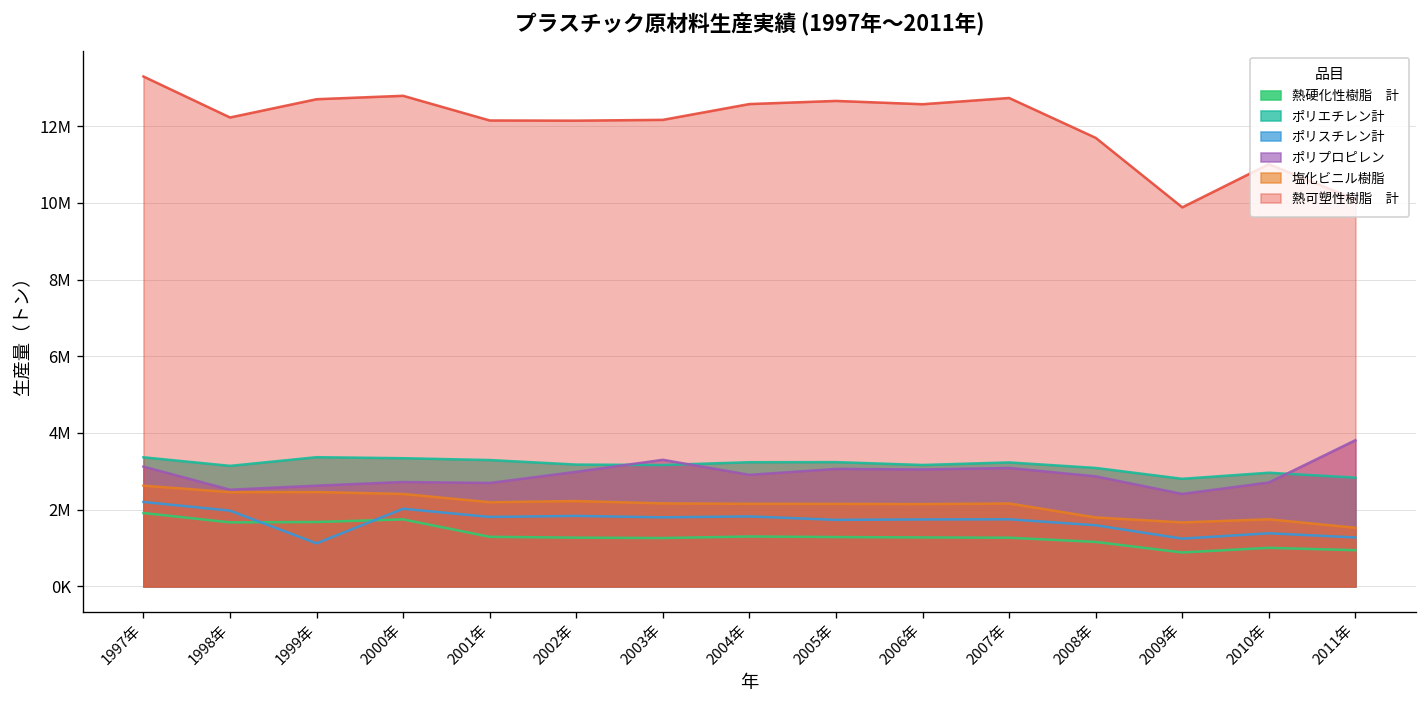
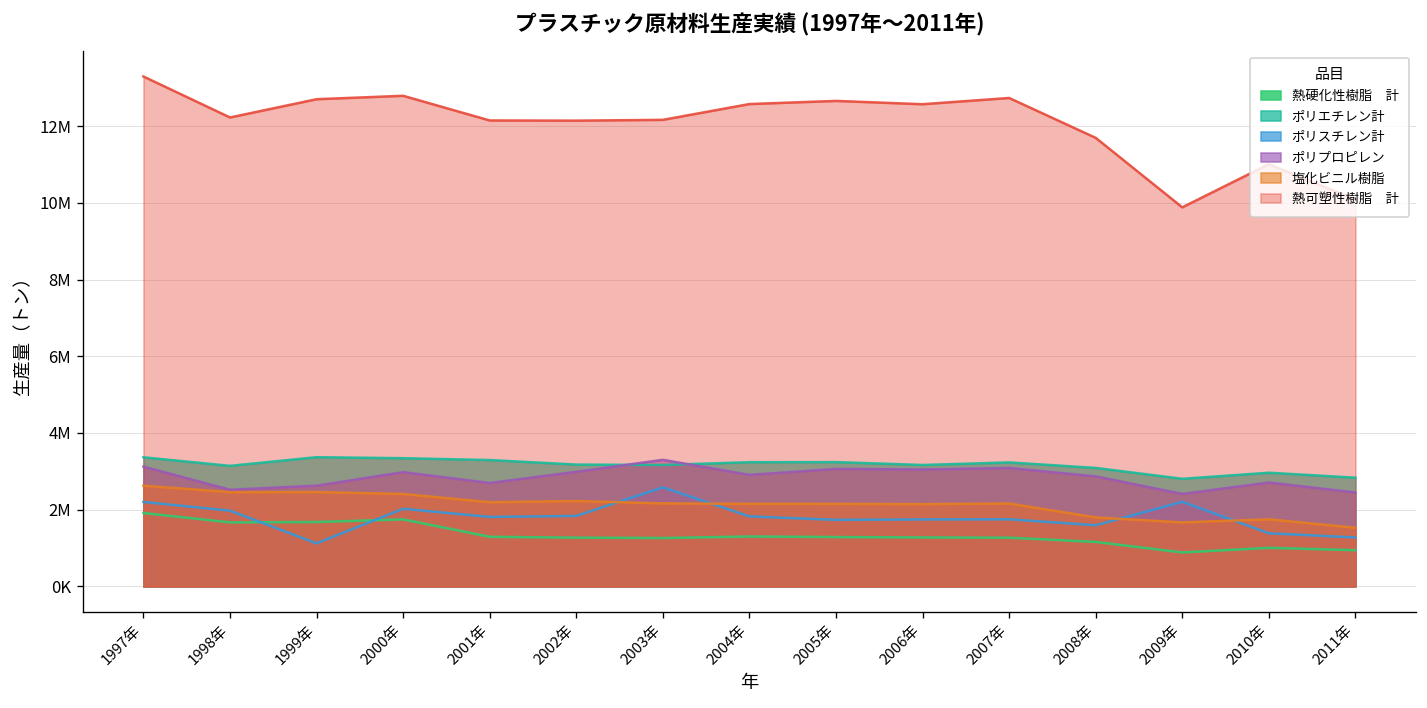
ポリプロピレン, 2000年: 2700000 -> 3000000
ポリスチレン計, 2003年: 1800000 -> 2600000
ポリスチレン計, 2009年: 1200000 -> 2200000
ポリプロピレン, 2011年: 3800000 -> 2400000
